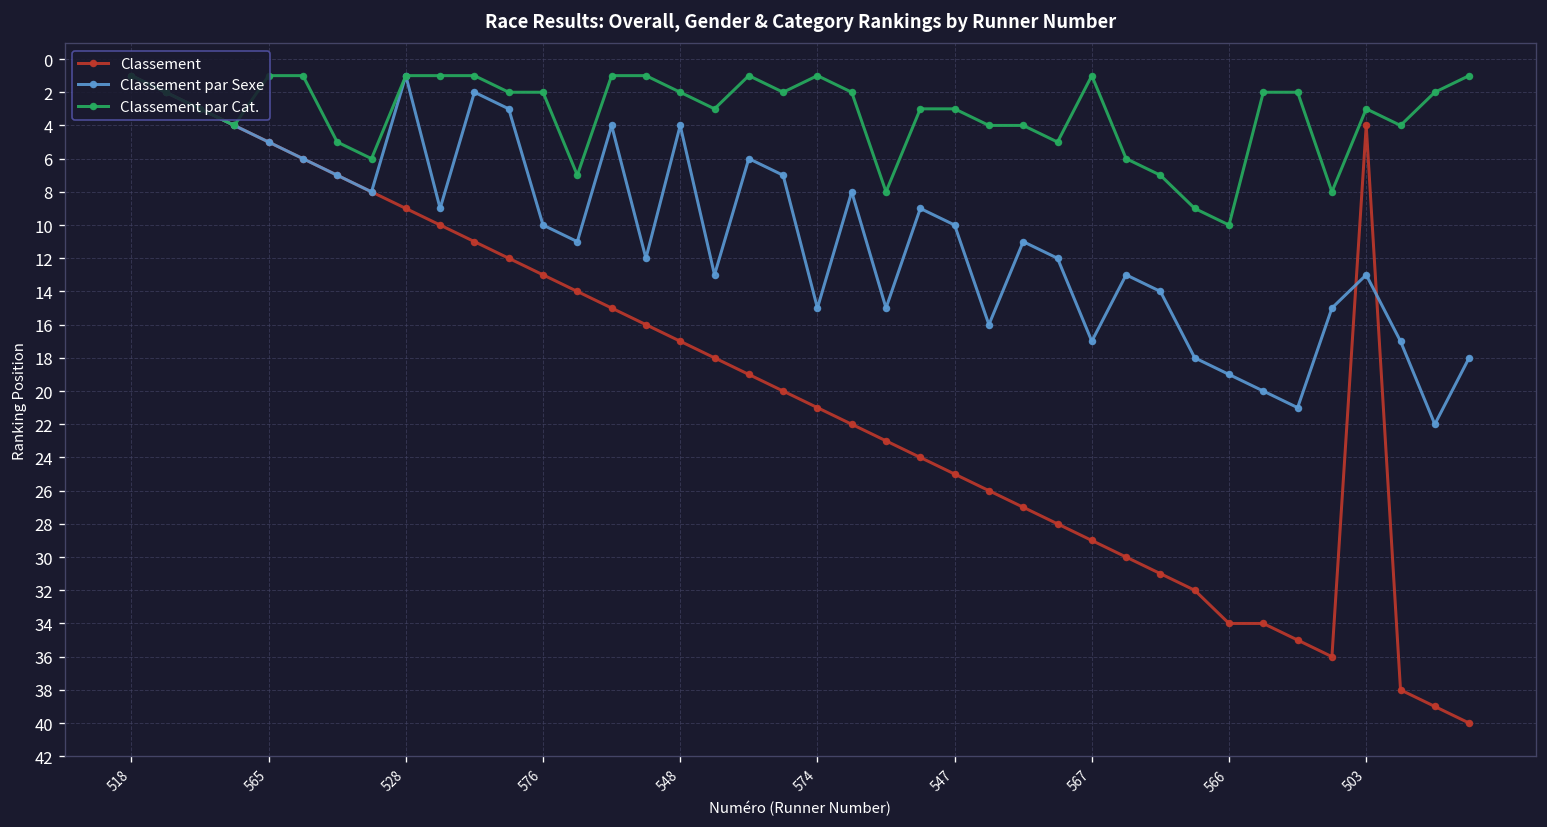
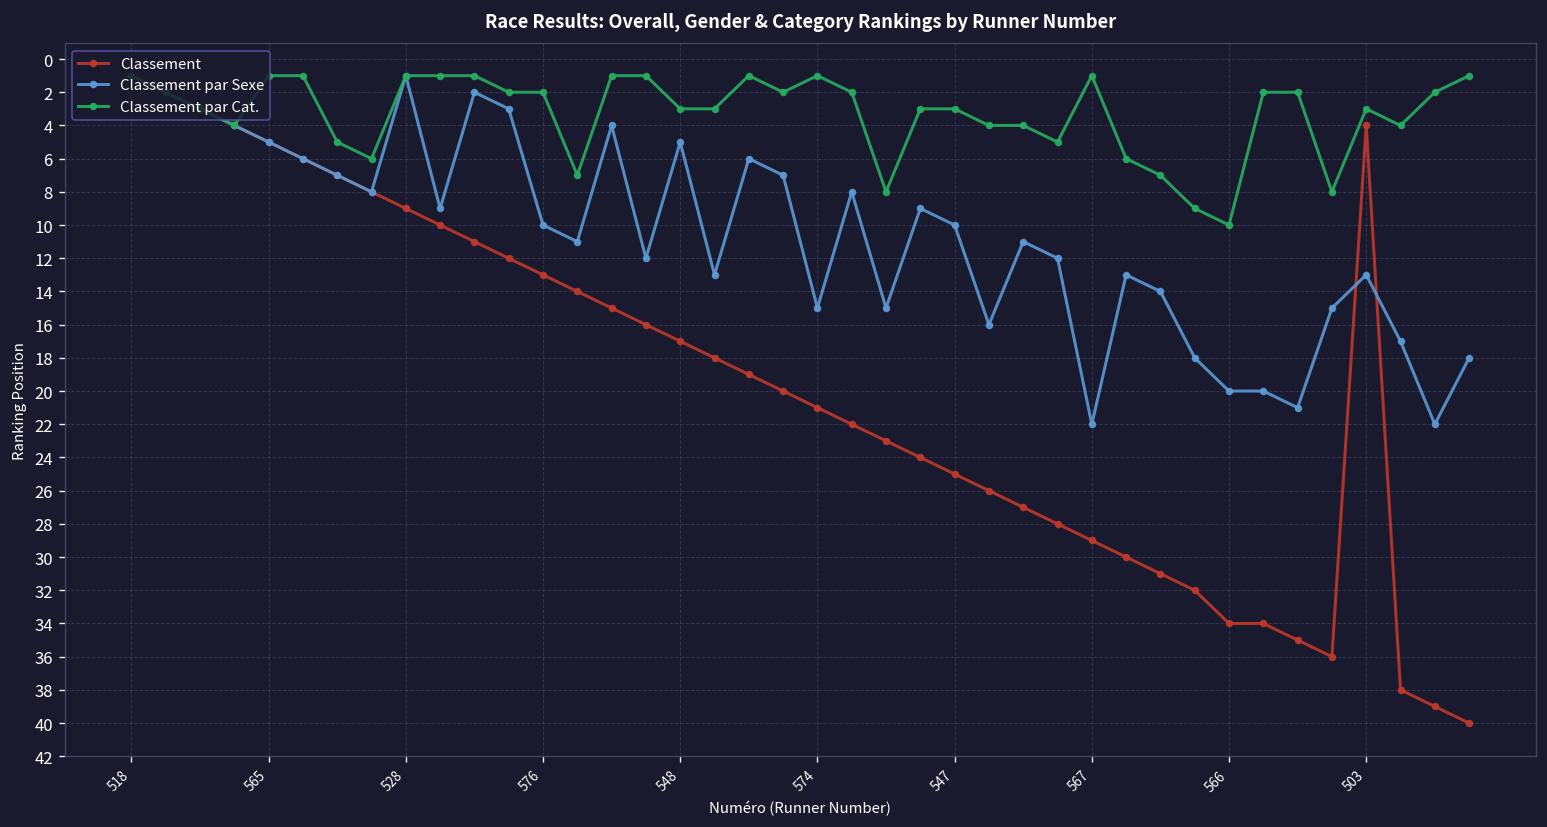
Classement par Sexe, 548: 4 -> 5
Classement par Cat., 548: 2 -> 3
Classement par Sexe, 567: 17 -> 22
Classement par Sexe, 566: 19 -> 20
